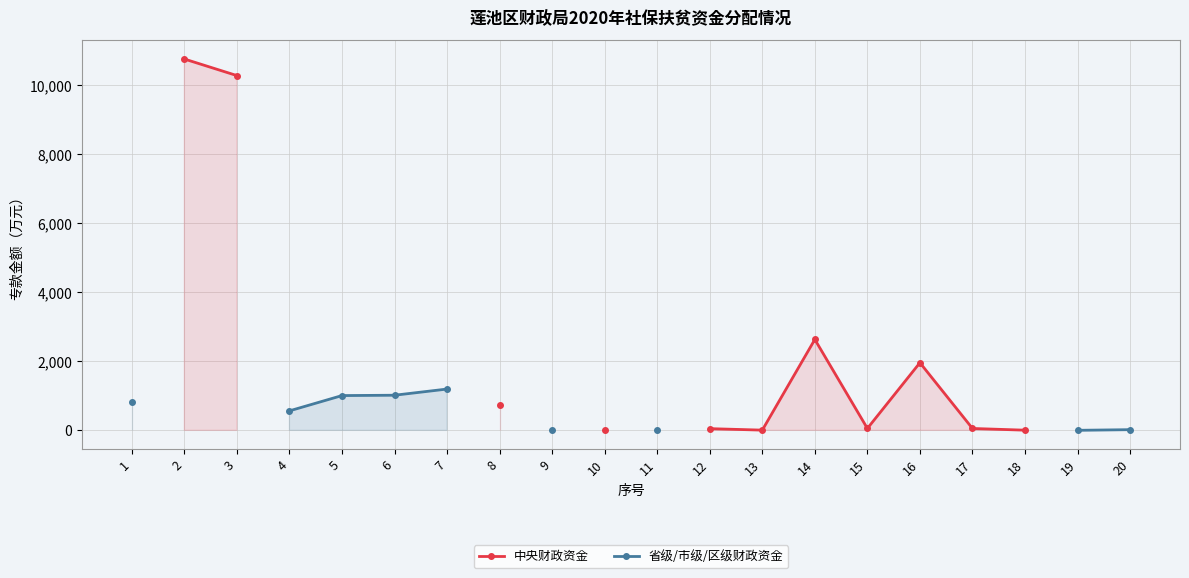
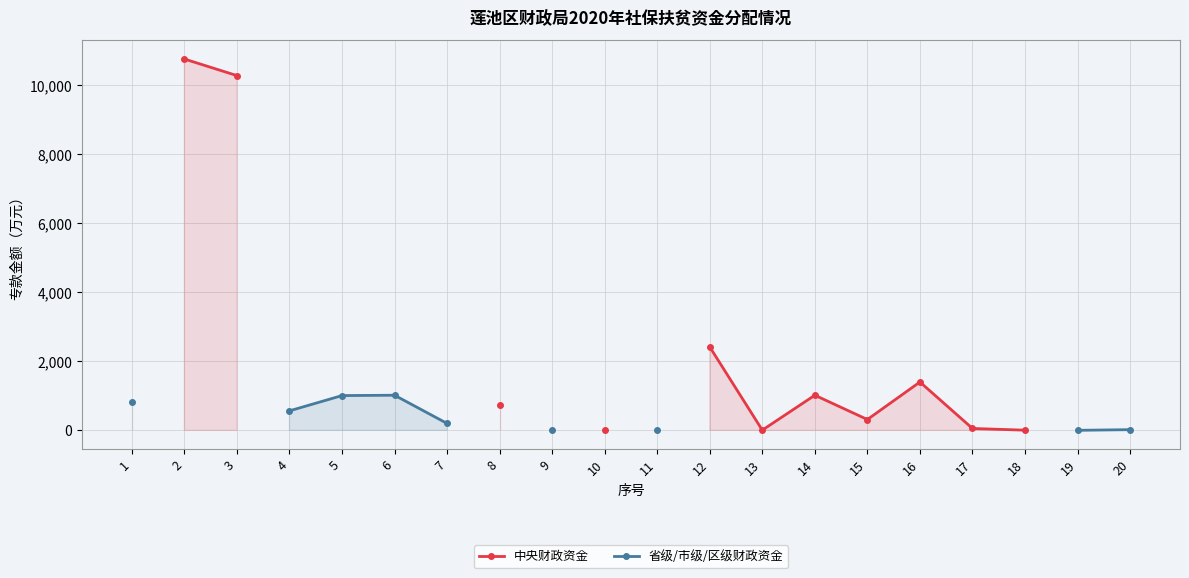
省级/市级/区级财政资金, 7: 1,200 -> 200
中央财政资金, 12: 0 -> 2,400
中央财政资金, 14: 2,600 -> 1,000
中央财政资金, 15: 100 -> 300
中央财政资金, 16: 2,000 -> 1,400
